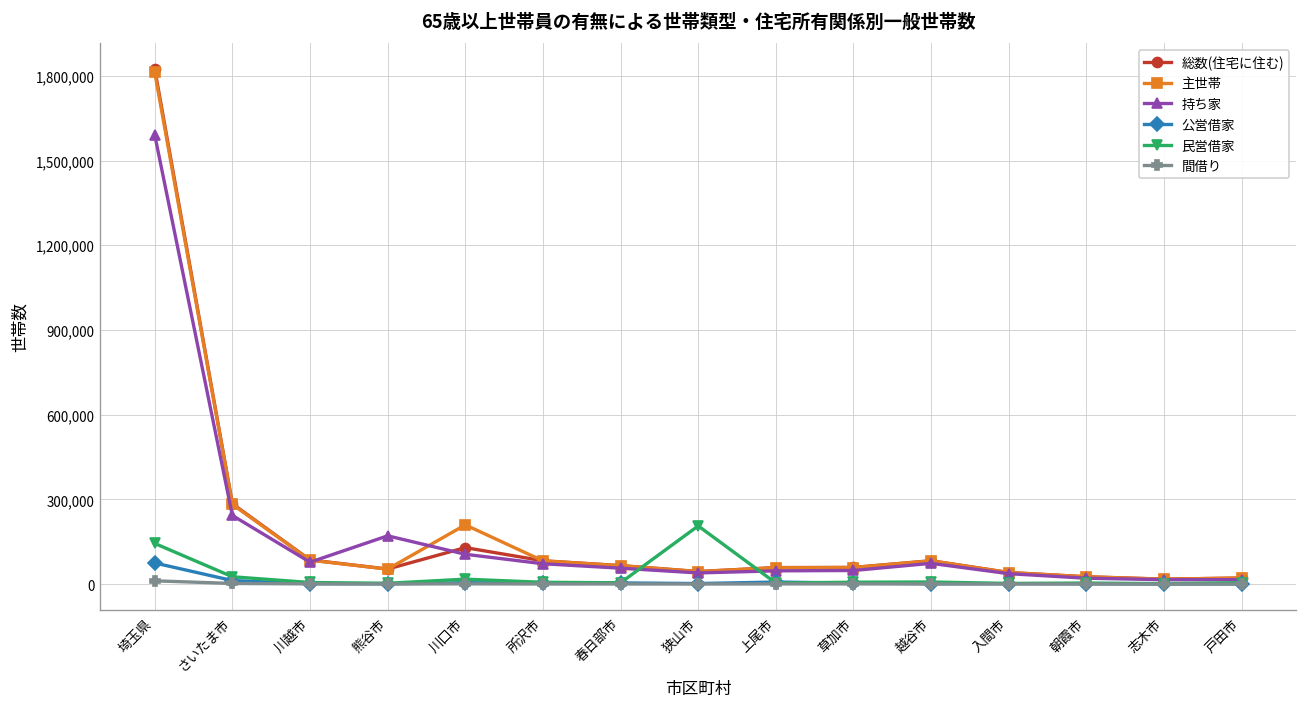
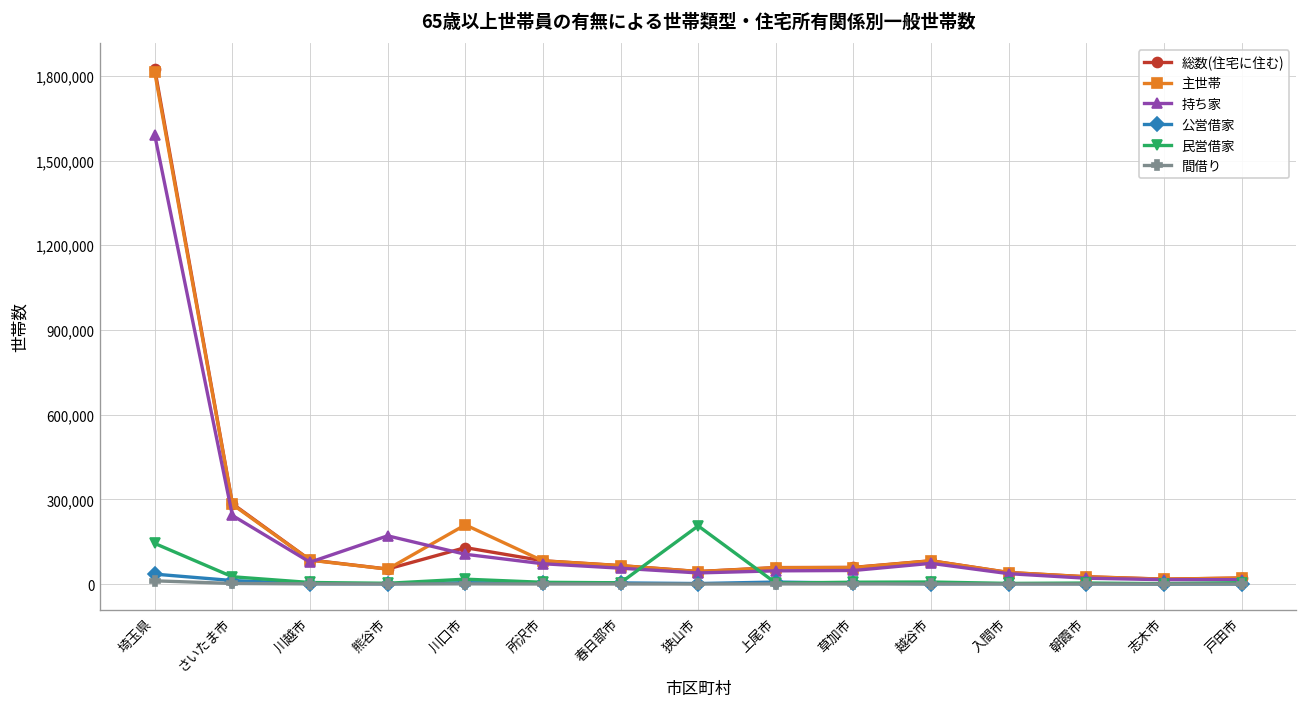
公営借家, 埼玉県: 70,000 -> 40,000
